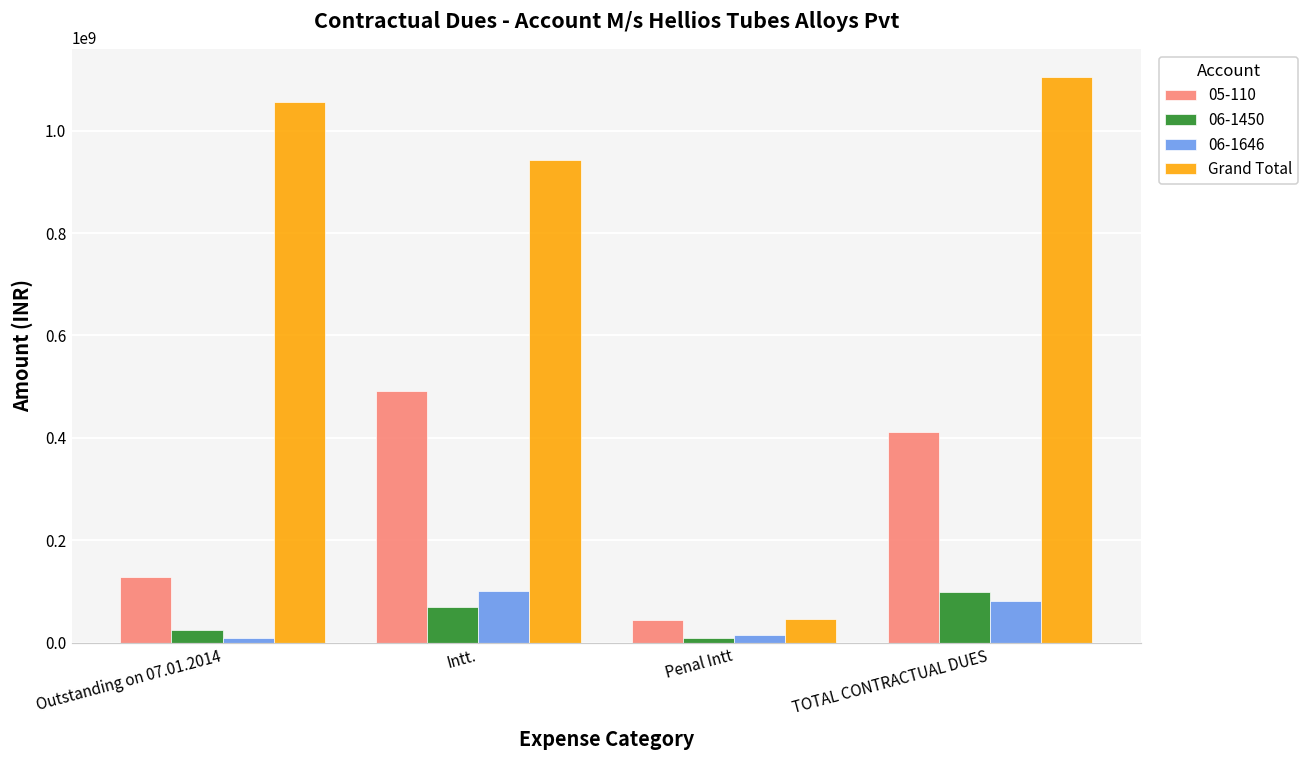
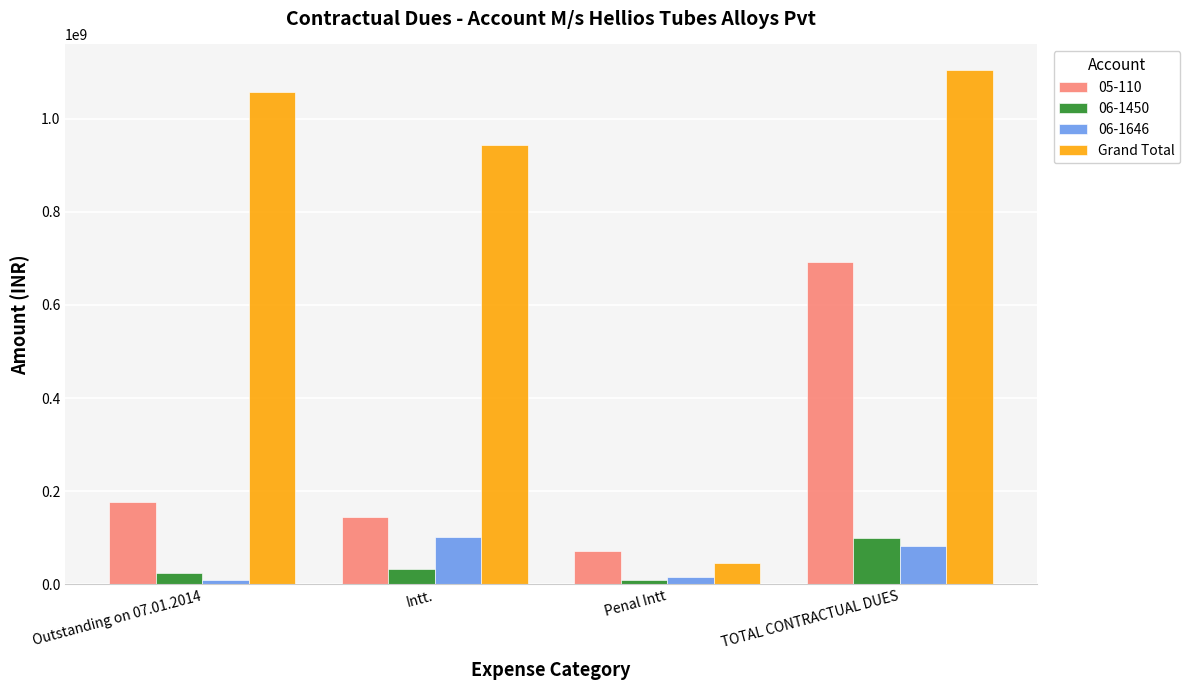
05-110, Outstanding on 07.01.2014: 130000000 -> 180000000
05-110, Intt.: 490000000 -> 150000000
06-1450, Intt.: 70000000 -> 30000000
05-110, Penal Intt: 40000000 -> 70000000
05-110, TOTAL CONTRACTUAL DUES: 410000000 -> 690000000
